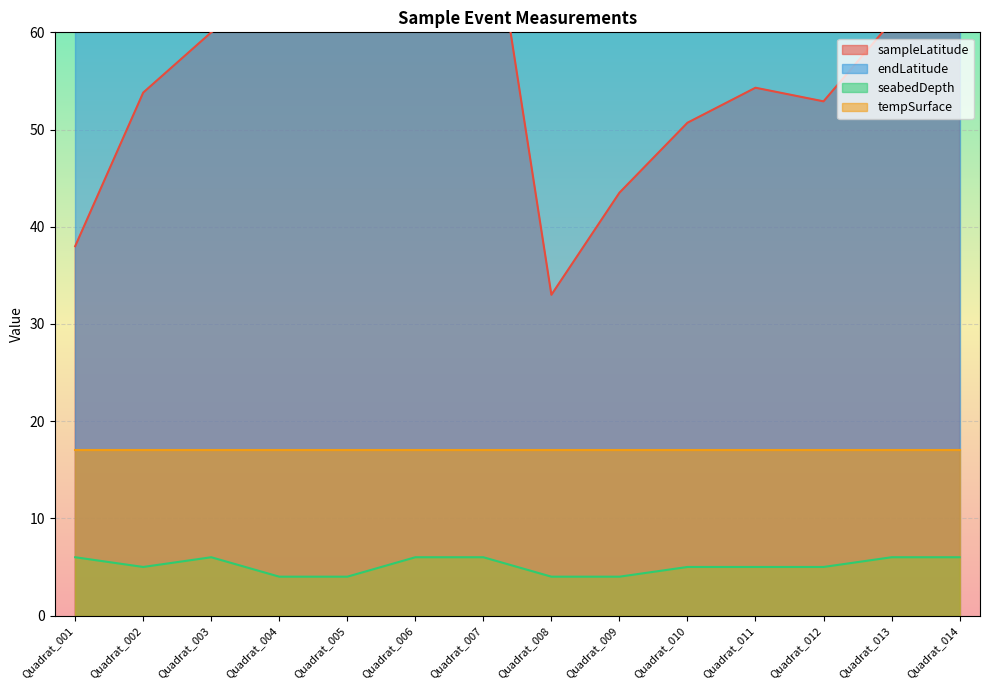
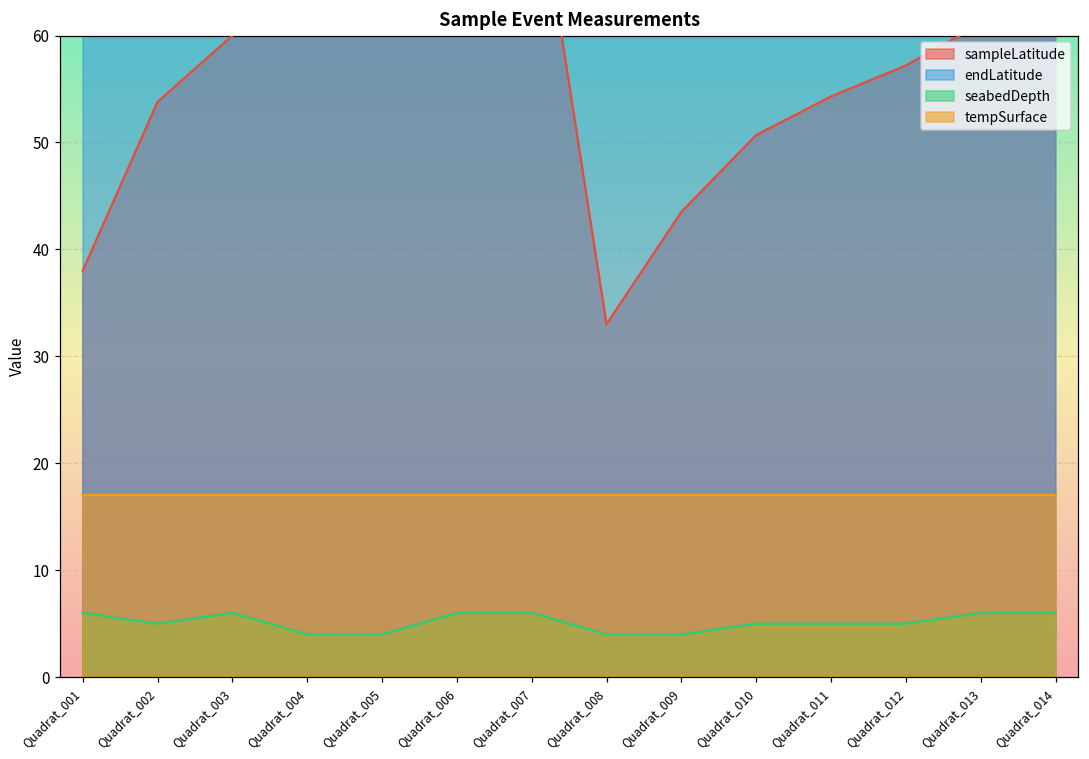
sampleLatitude, Quadrat_012: 53 -> 57
